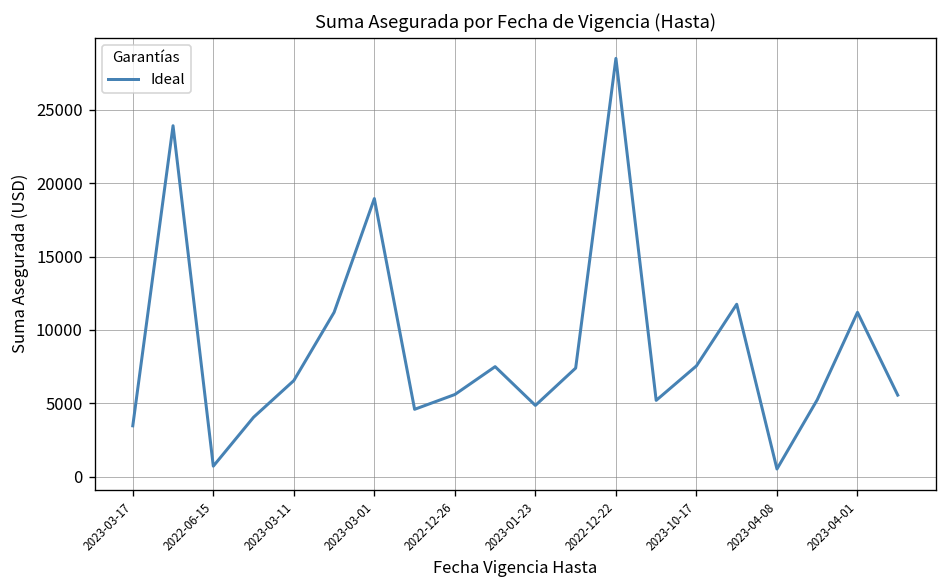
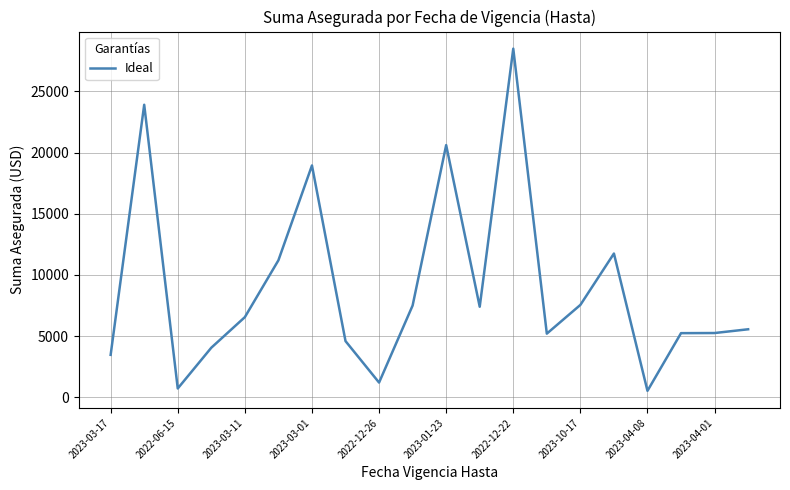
2022-12-26: 5600 -> 1200
2023-01-23: 4900 -> 20600
2023-04-01: 11200 -> 5300
